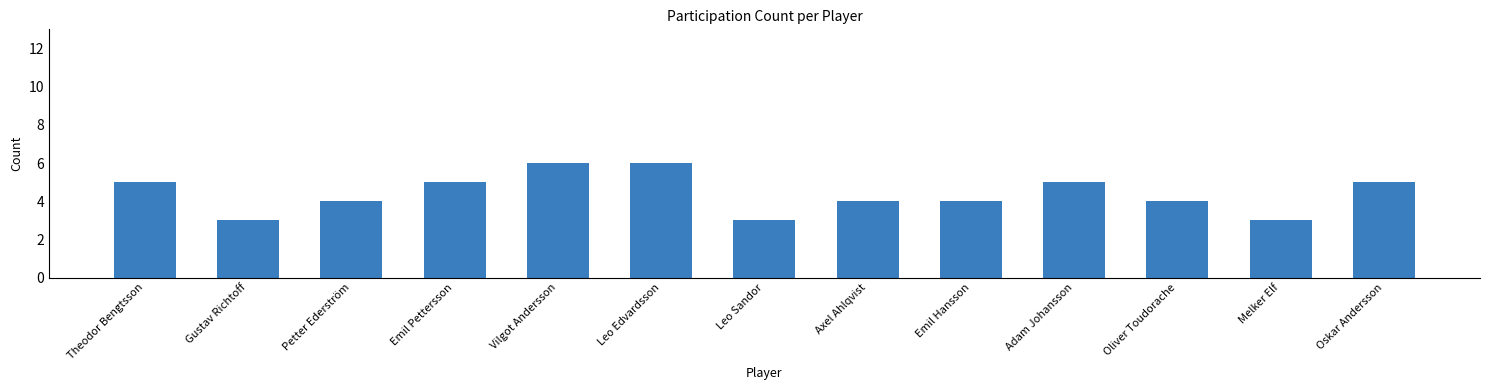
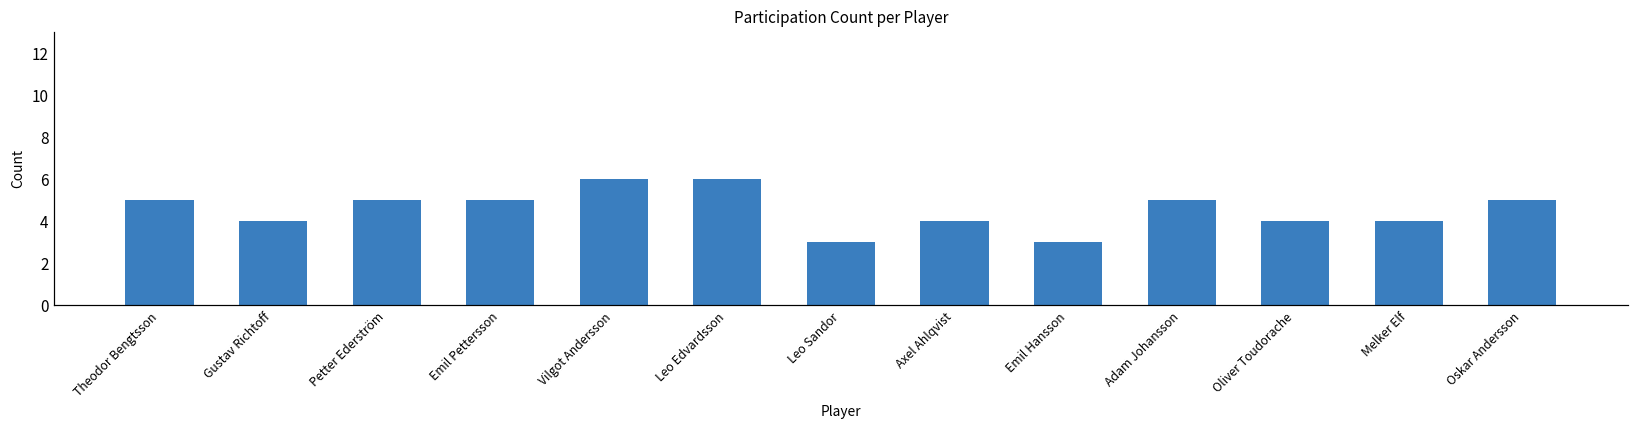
Gustav Richtoff: 3 -> 4
Petter Ederström: 4 -> 5
Emil Hansson: 4 -> 3
Melker Elf: 3 -> 4
